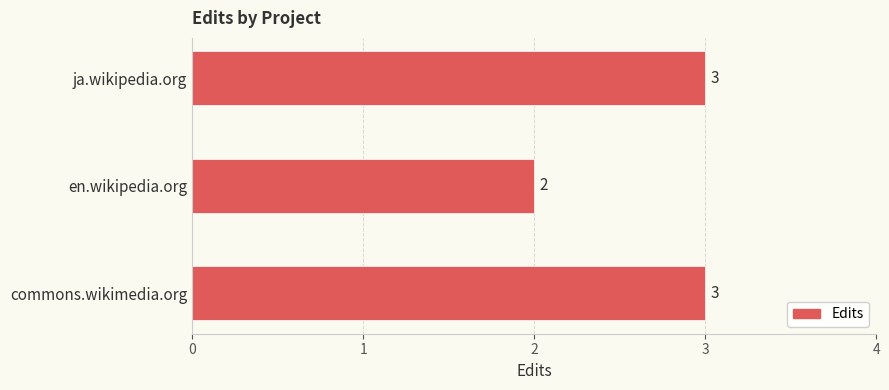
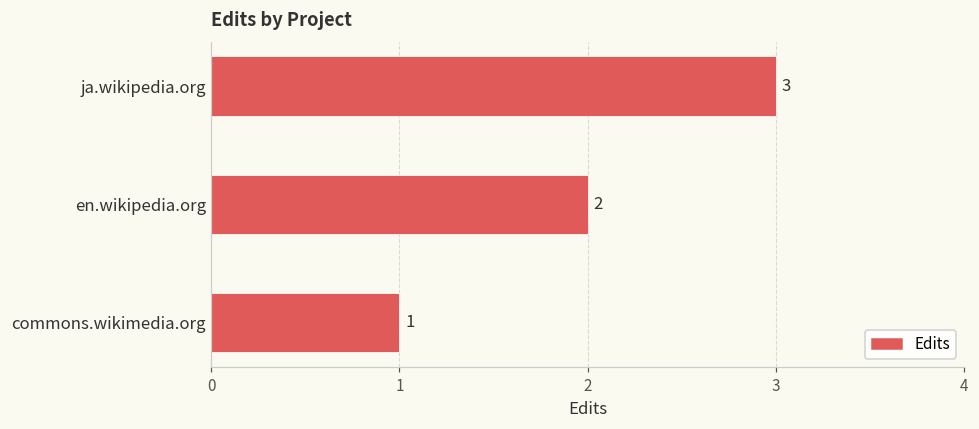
commons.wikimedia.org: 3 -> 1
